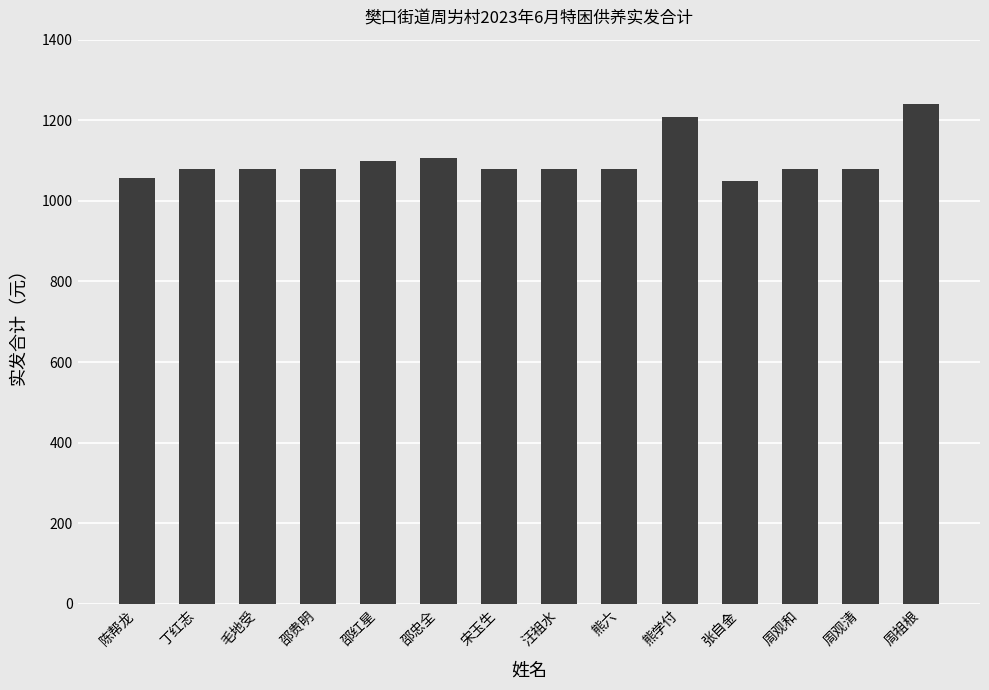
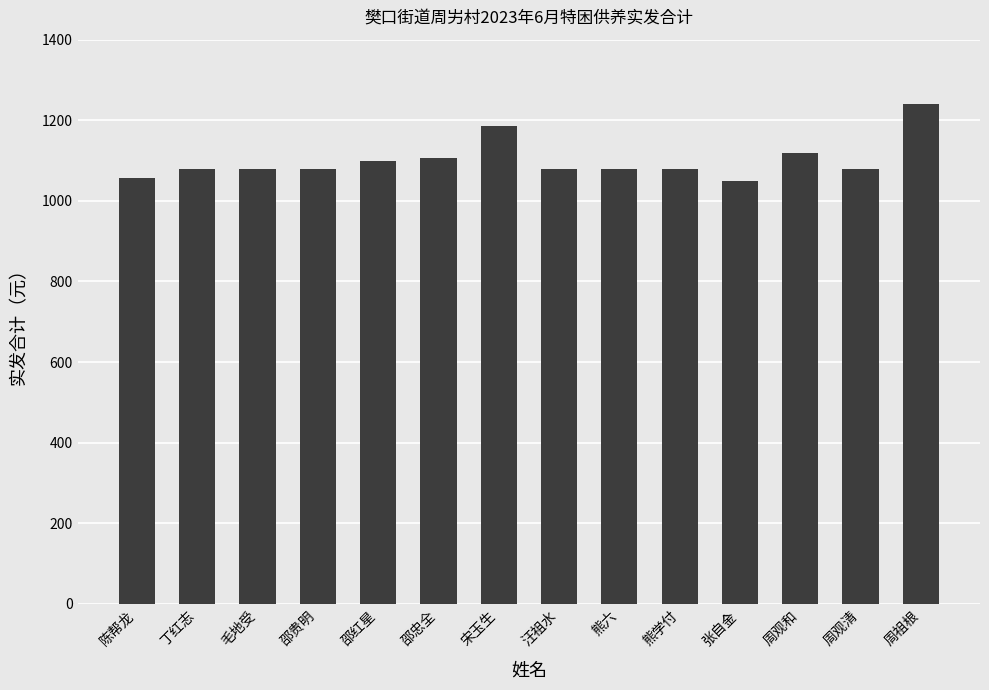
宋玉生: 1080 -> 1190
熊学付: 1210 -> 1080
周观和: 1080 -> 1120
